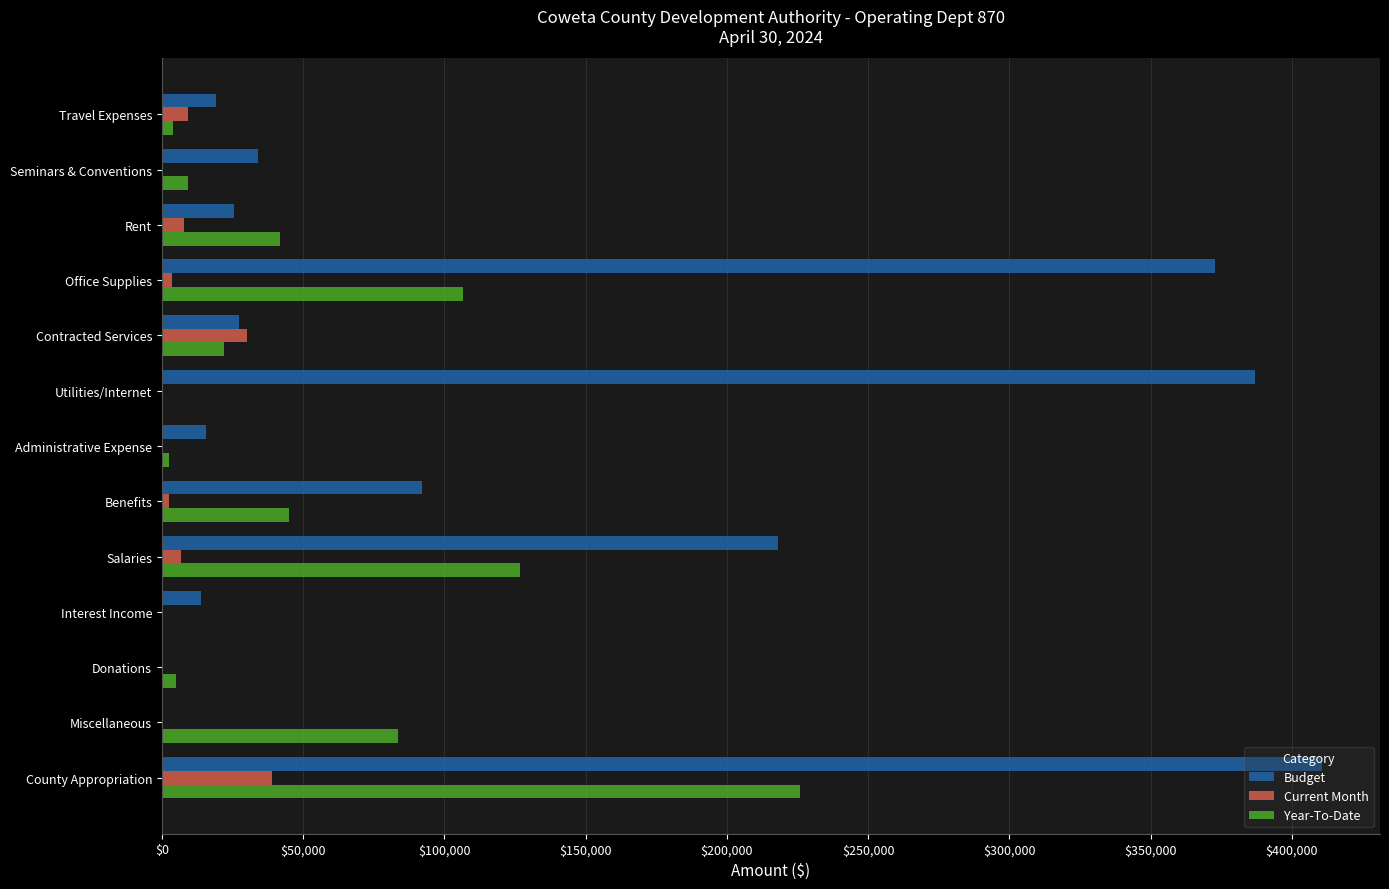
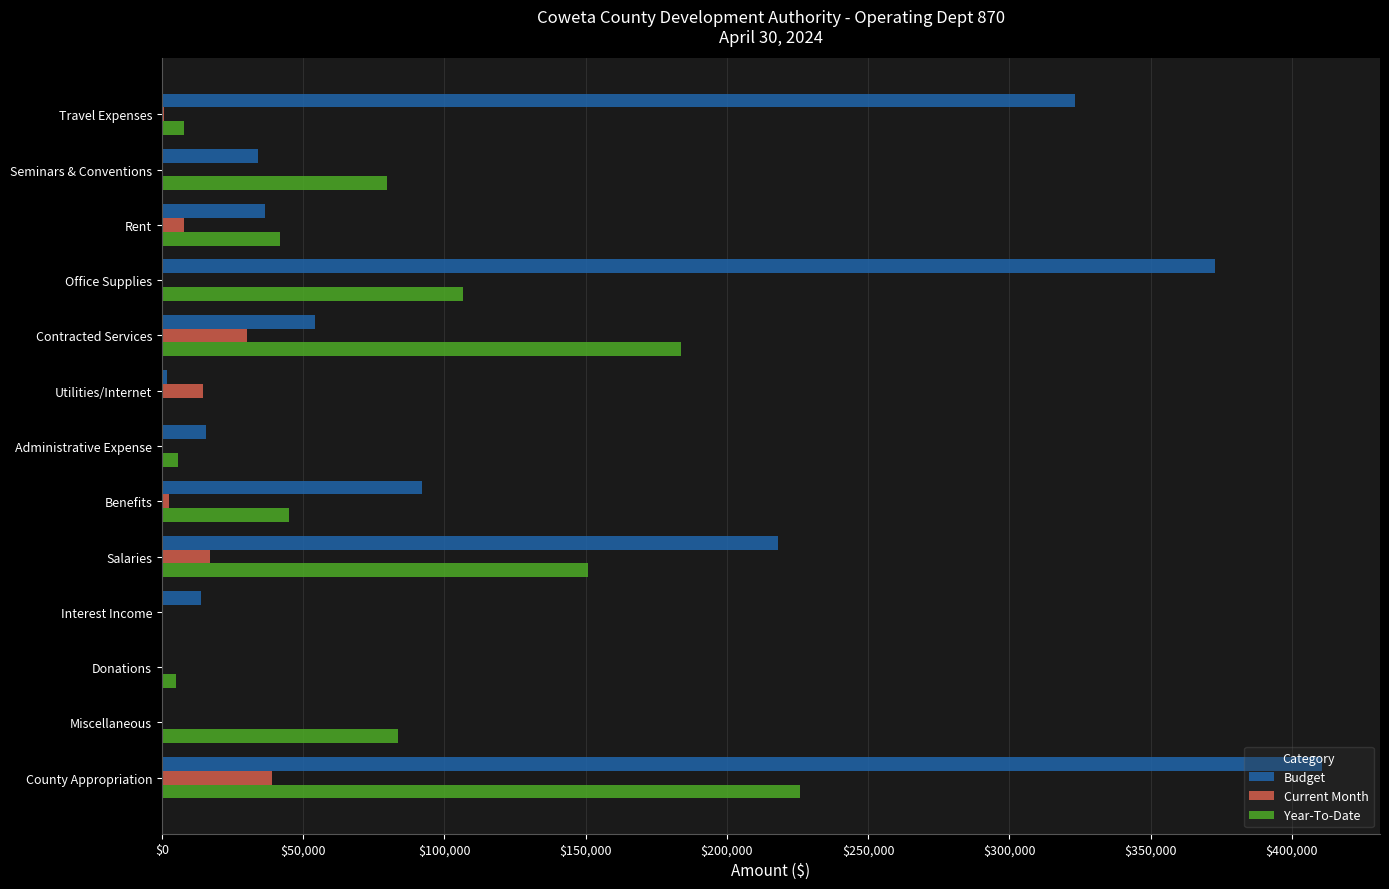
Budget, Travel Expenses: $19,000 -> $323,000
Current Month, Travel Expenses: $9,000 -> $1,000
Year-To-Date, Travel Expenses: $4,000 -> $8,000
Year-To-Date, Seminars & Conventions: $9,000 -> $80,000
Budget, Rent: $26,000 -> $37,000
Current Month, Office Supplies: $4,000 -> $0
Budget, Contracted Services: $27,000 -> $54,000
Year-To-Date, Contracted Services: $22,000 -> $184,000
Budget, Utilities/Internet: $387,000 -> $2,000
Current Month, Utilities/Internet: $0 -> $15,000
Year-To-Date, Administrative Expense: $3,000 -> $6,000
Current Month, Salaries: $7,000 -> $17,000
Year-To-Date, Salaries: $127,000 -> $151,000
